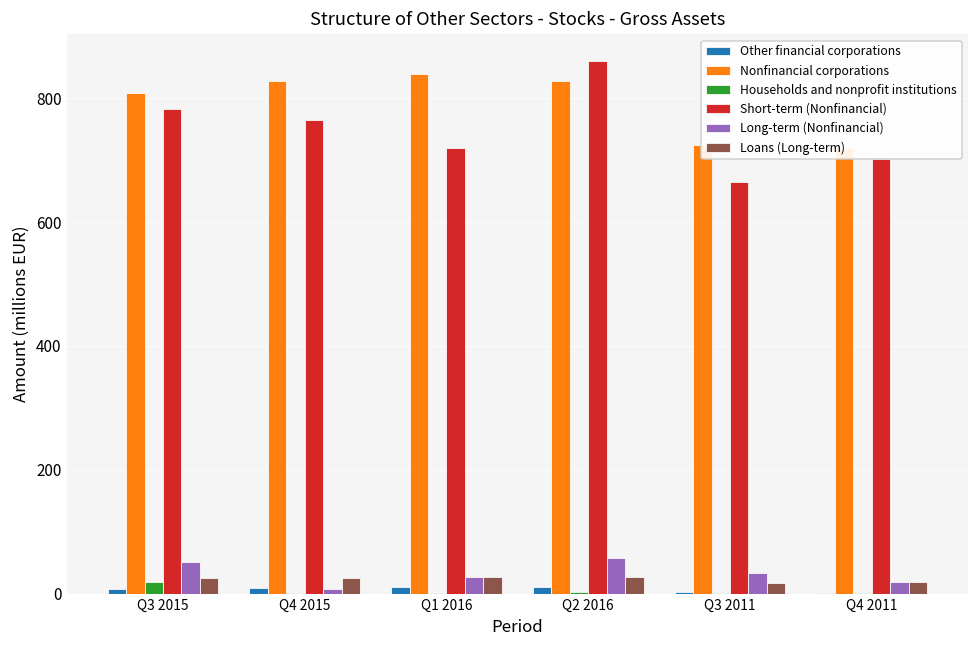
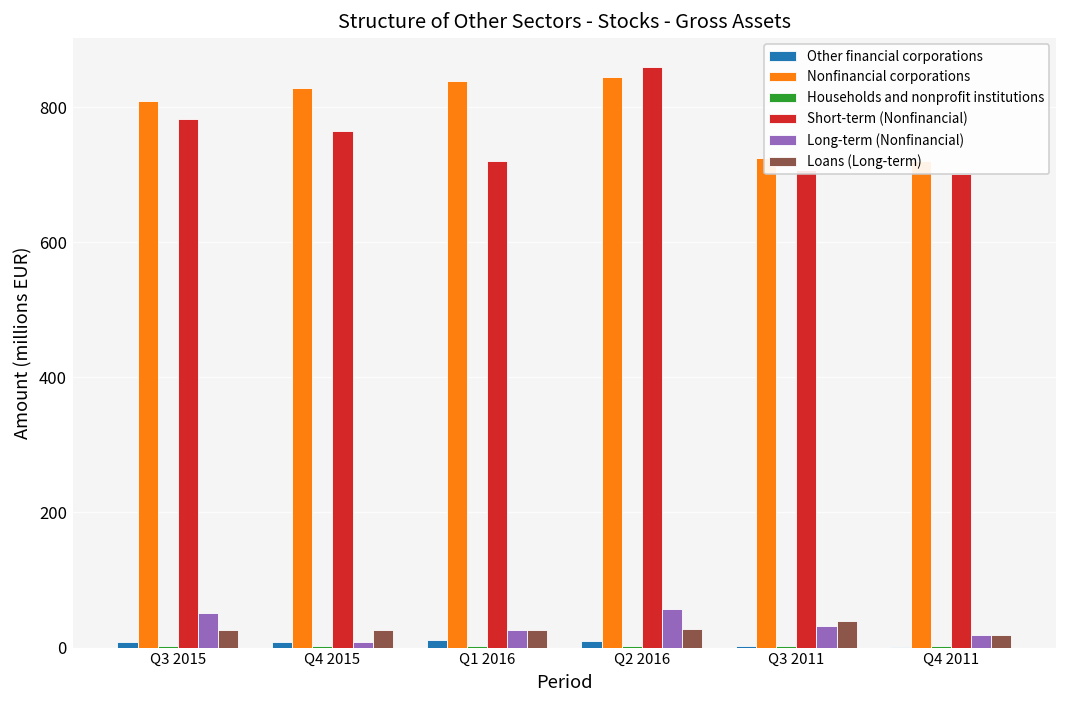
Households and nonprofit institutions, Q3 2015: 20 -> 0
Nonfinancial corporations, Q2 2016: 830 -> 850
Short-term (Nonfinancial), Q3 2011: 660 -> 710
Loans (Long-term), Q3 2011: 20 -> 40
